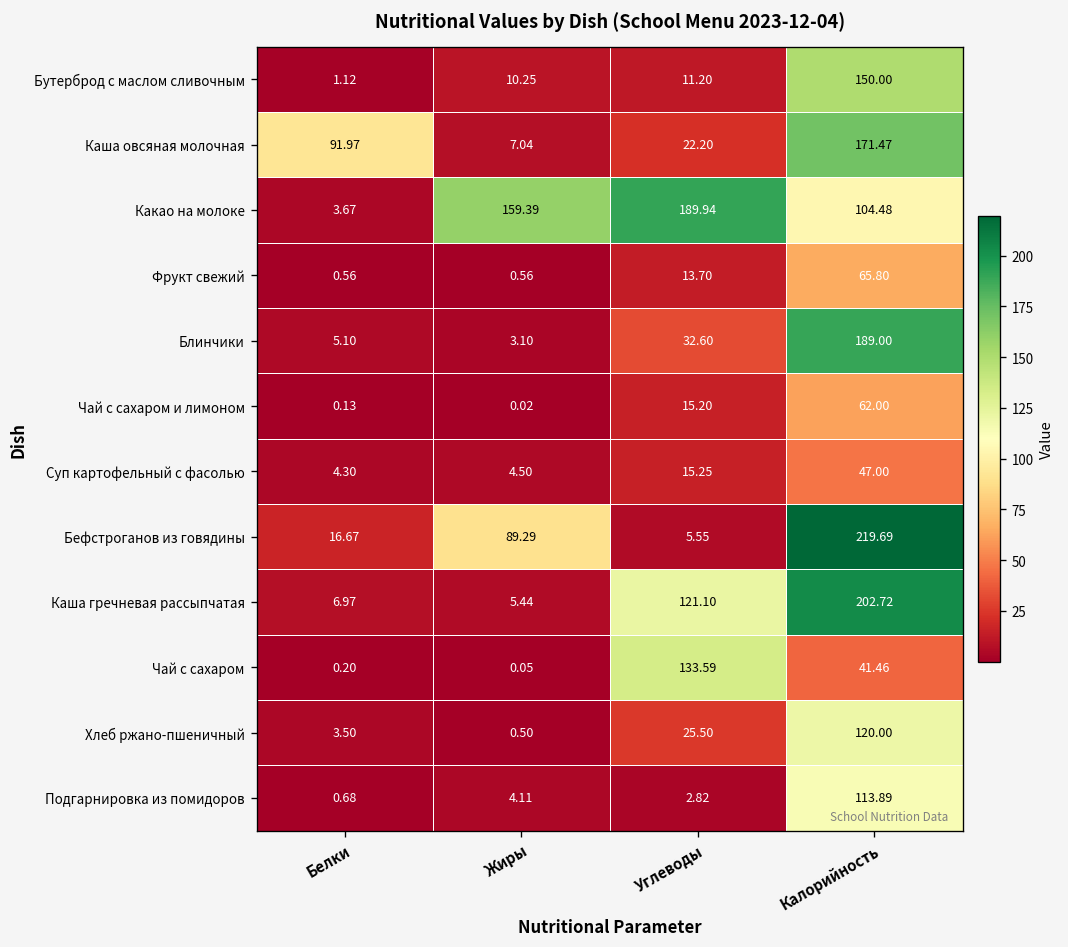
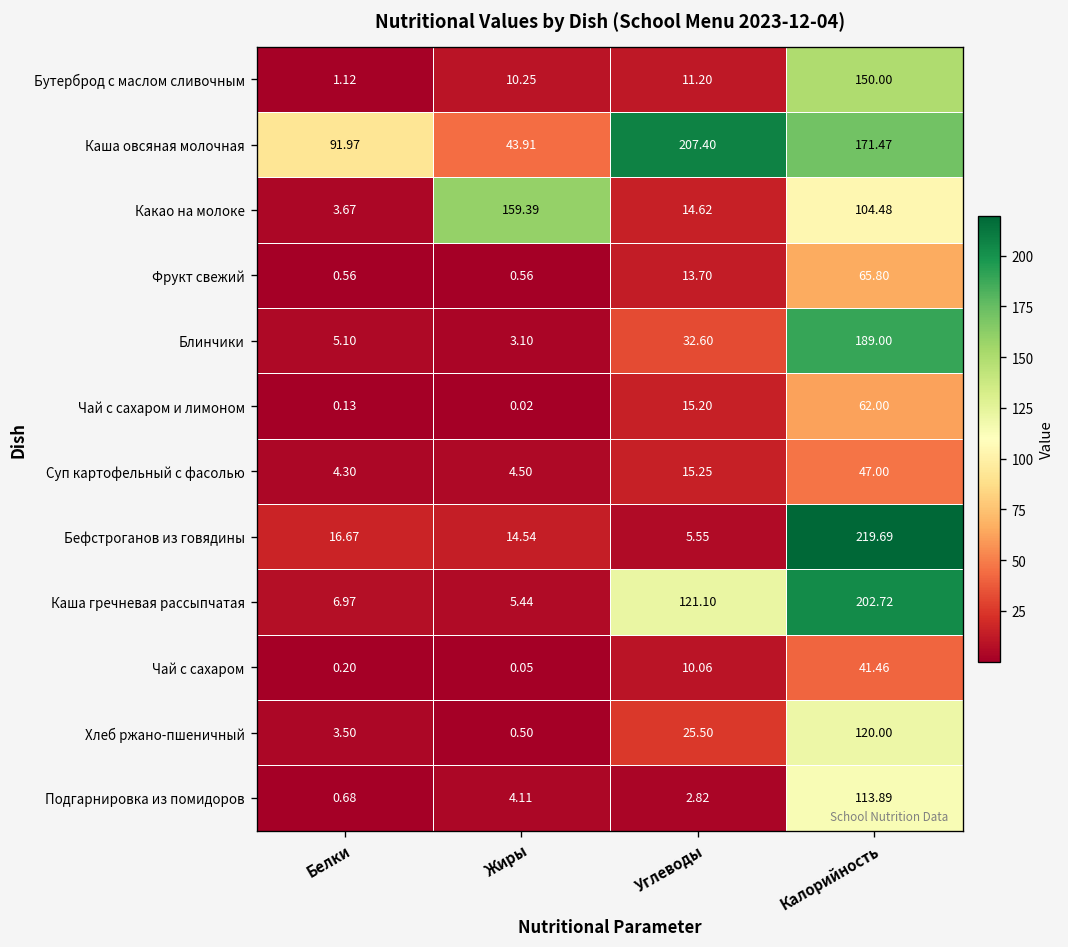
Каша овсяная молочная, Жиры: 7.04 -> 43.91
Каша овсяная молочная, Углеводы: 22.20 -> 207.40
Какао на молоке, Углеводы: 189.94 -> 14.62
Бефстроганов из говядины, Жиры: 89.29 -> 14.54
Чай с сахаром, Углеводы: 133.59 -> 10.06
